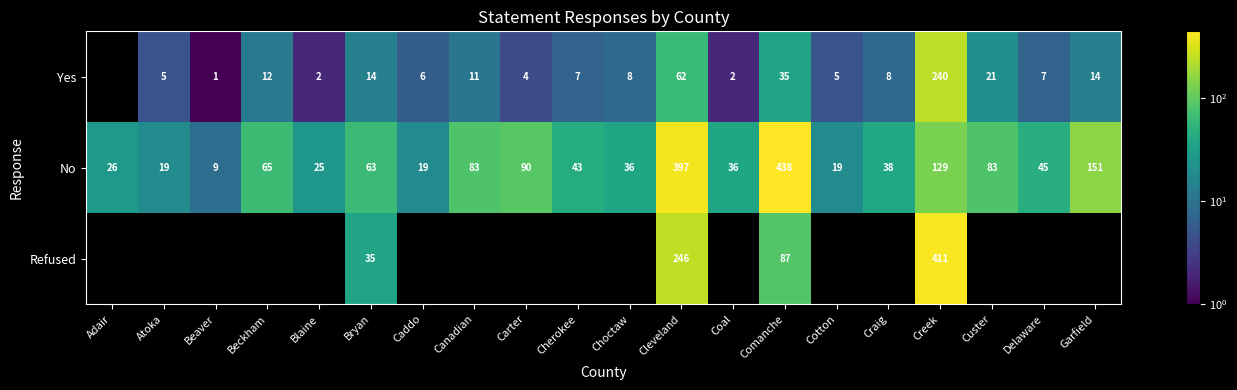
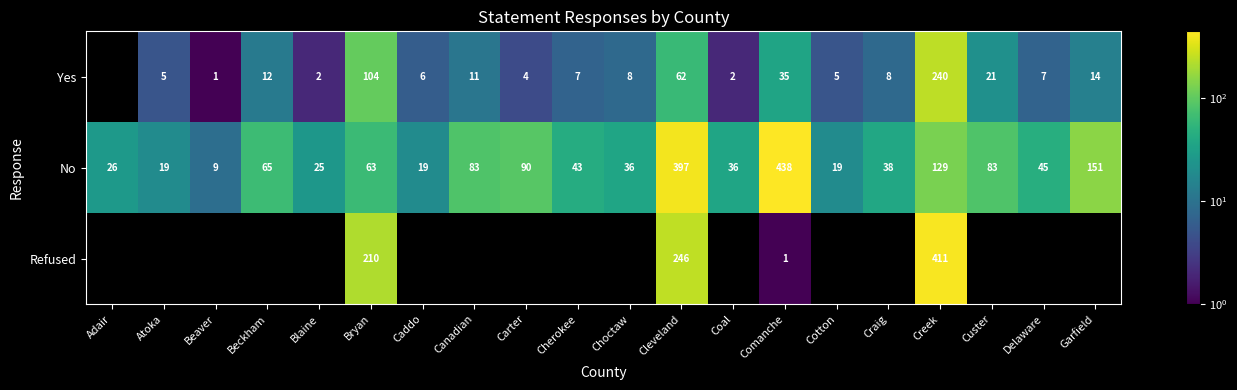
Yes, Bryan: 14 -> 104
Refused, Bryan: 35 -> 210
Refused, Comanche: 87 -> 1
